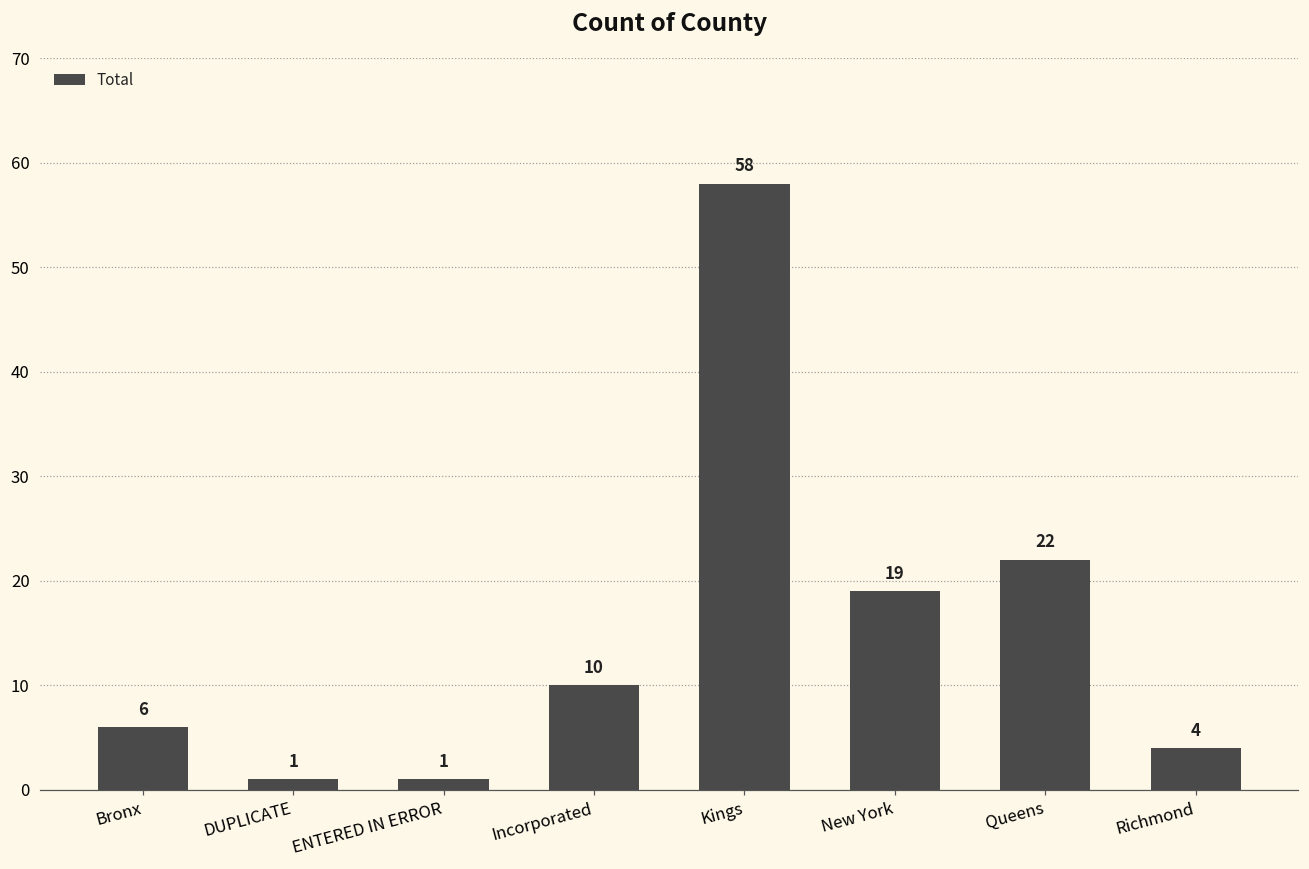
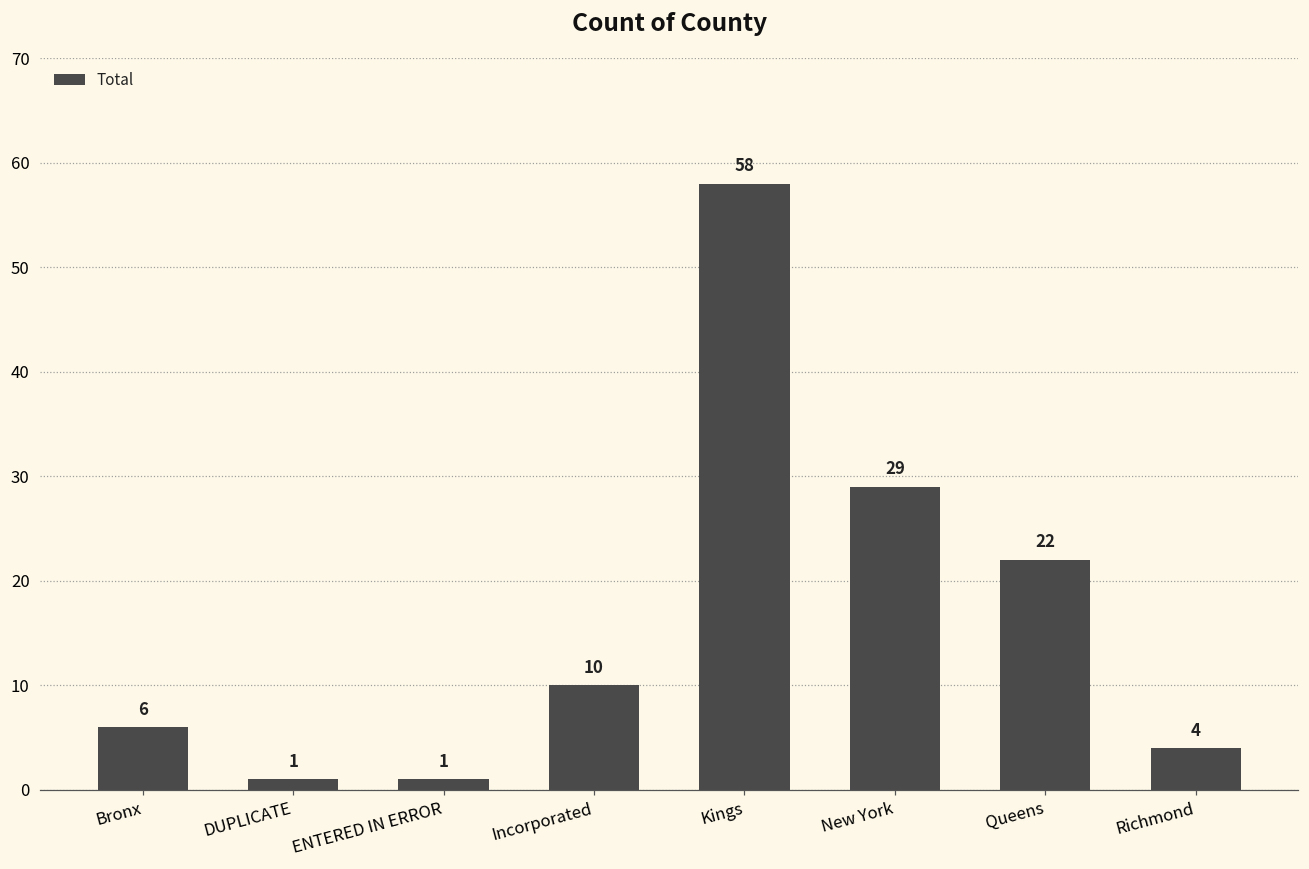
New York: 19 -> 29
